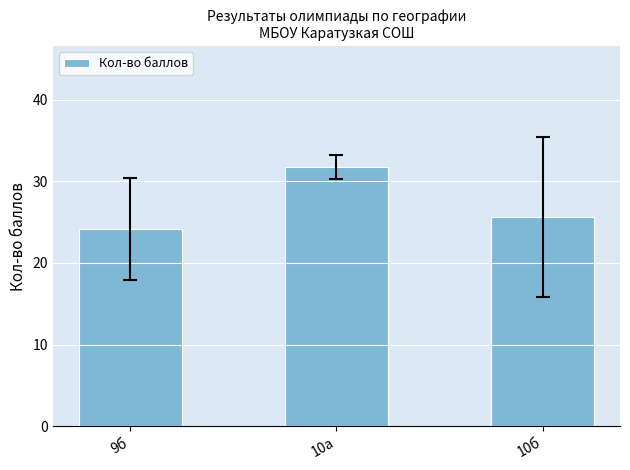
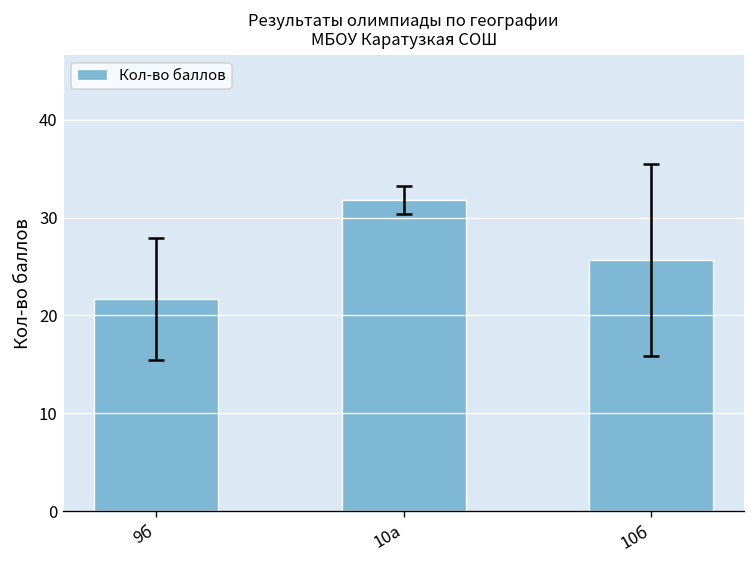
Кол-во баллов, 9б: 24 -> 22
